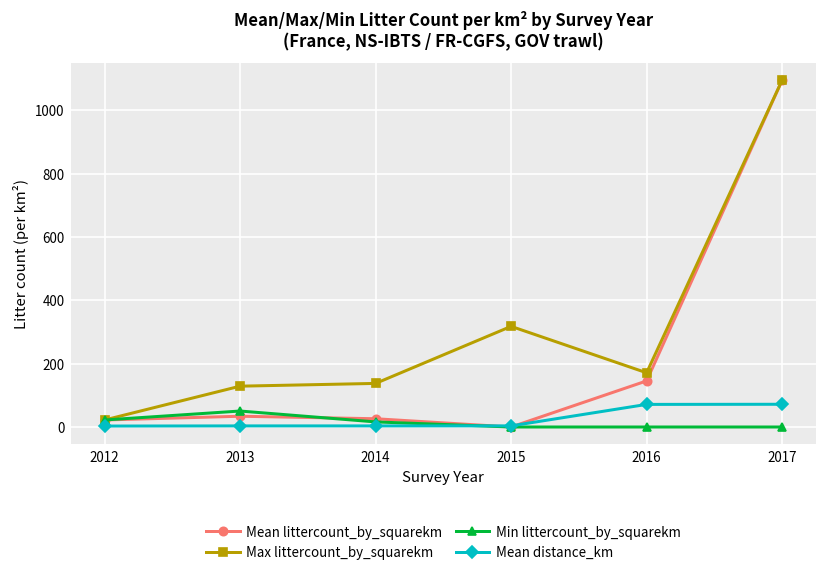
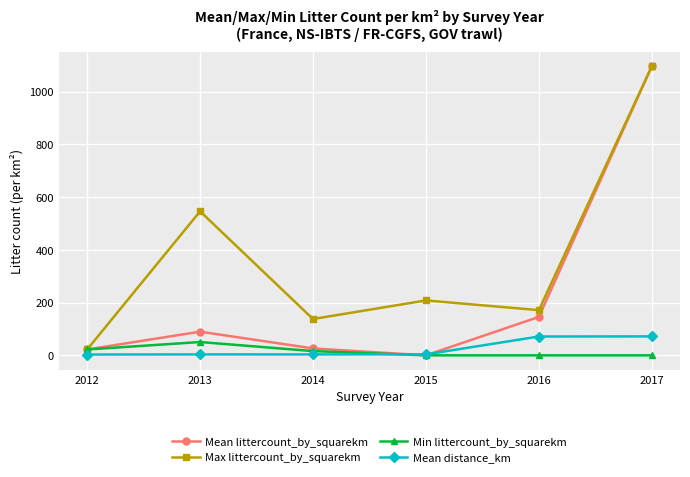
Mean littercount_by_squarekm, 2013: 30 -> 90
Max littercount_by_squarekm, 2013: 130 -> 550
Max littercount_by_squarekm, 2015: 320 -> 210
